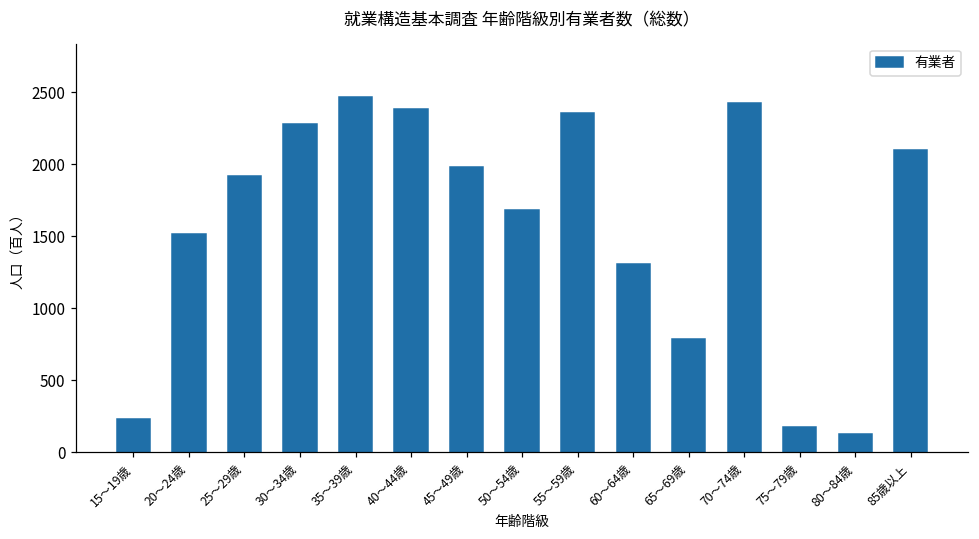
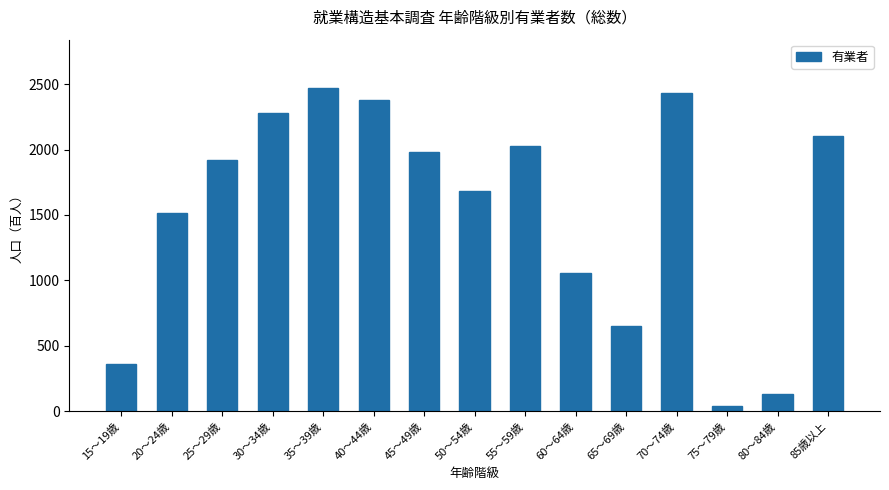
15～19歳: 230 -> 360
55～59歳: 2360 -> 2030
60～64歳: 1310 -> 1050
65～69歳: 790 -> 650
75～79歳: 180 -> 40
